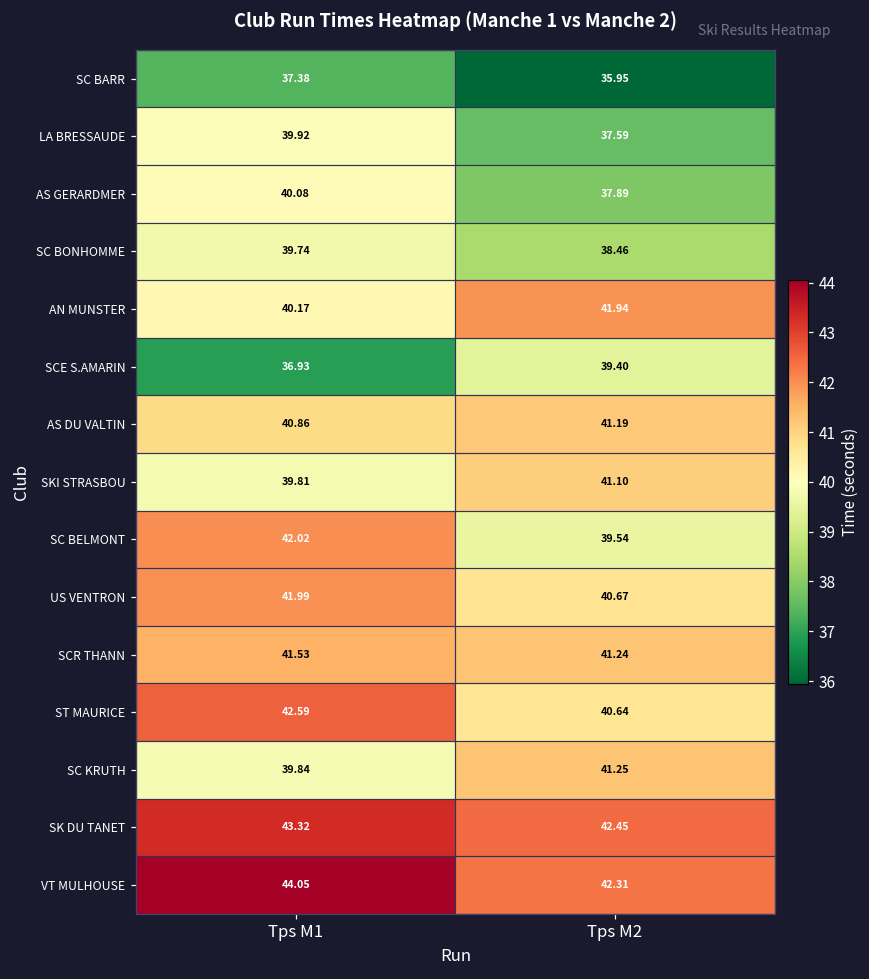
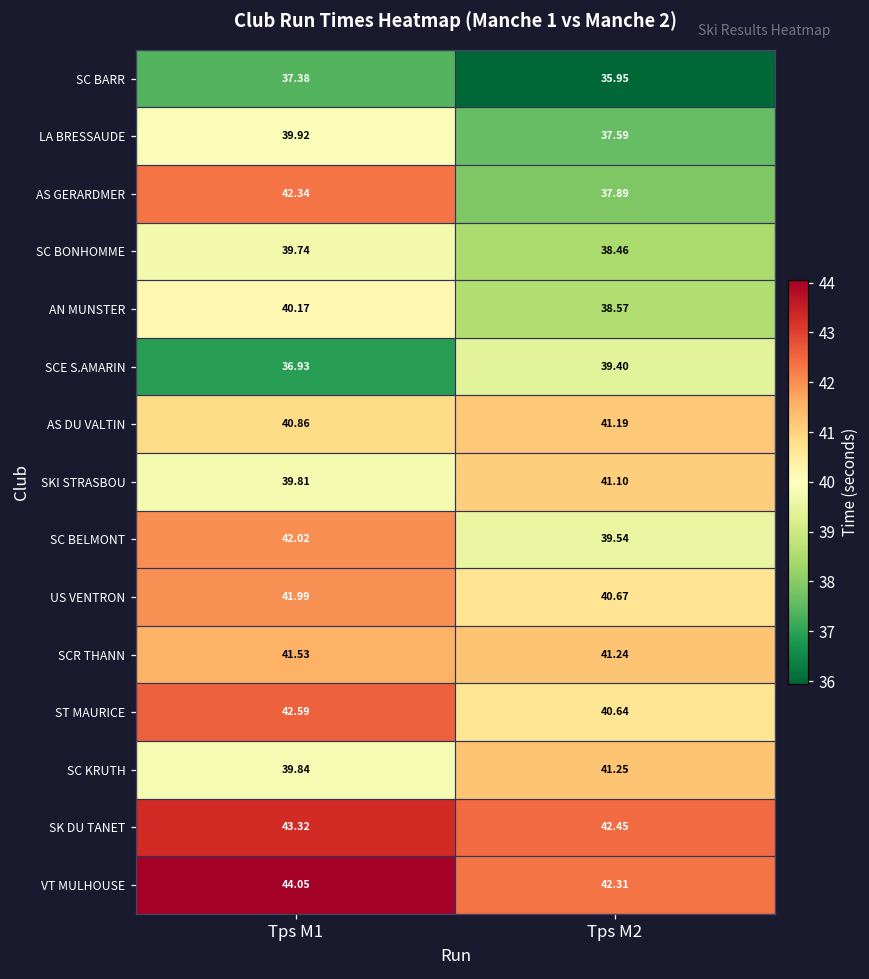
AS GERARDMER, Tps M1: 40.08 -> 42.34
AN MUNSTER, Tps M2: 41.94 -> 38.57
